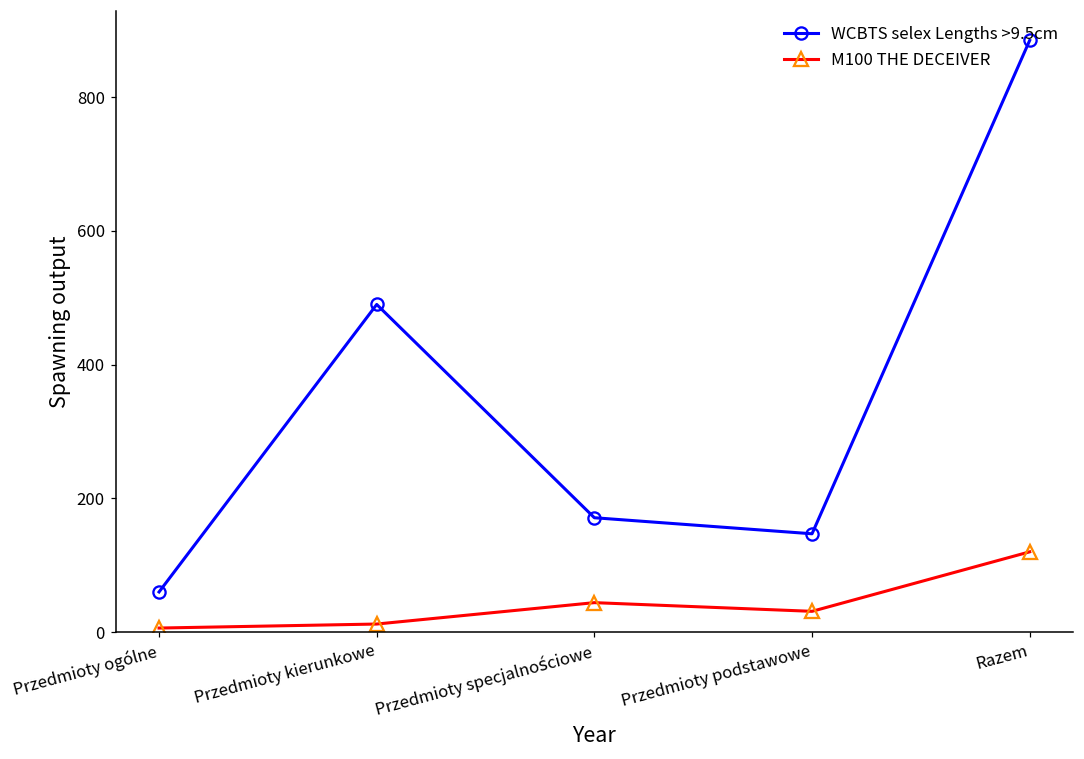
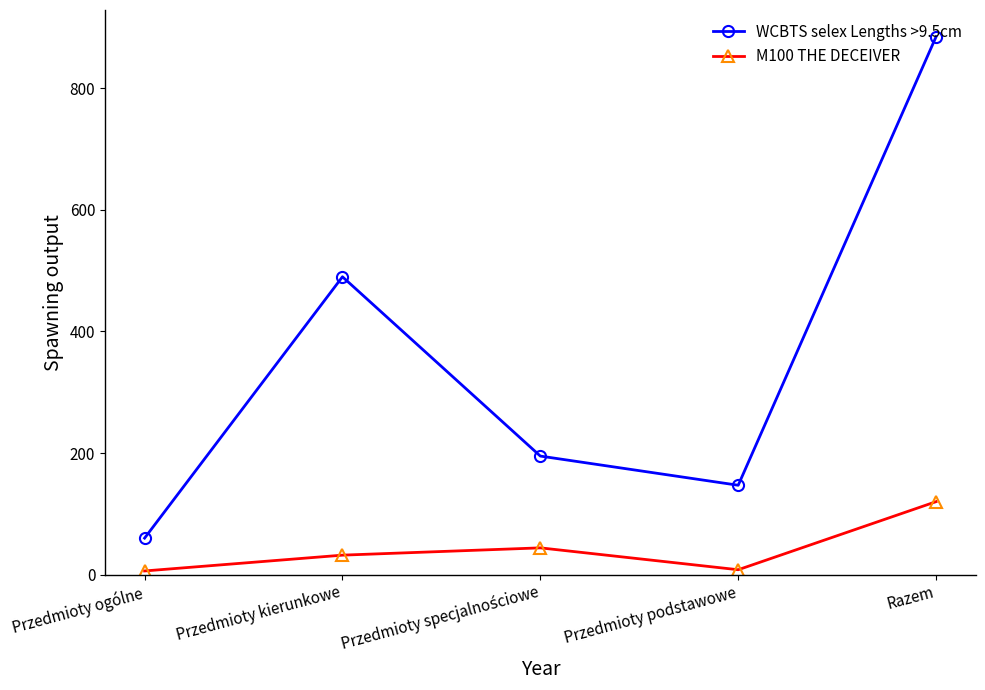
M100 THE DECEIVER, Przedmioty kierunkowe: 10 -> 30
WCBTS selex Lengths >9.5cm, Przedmioty specjalnościowe: 170 -> 200
M100 THE DECEIVER, Przedmioty podstawowe: 30 -> 10
